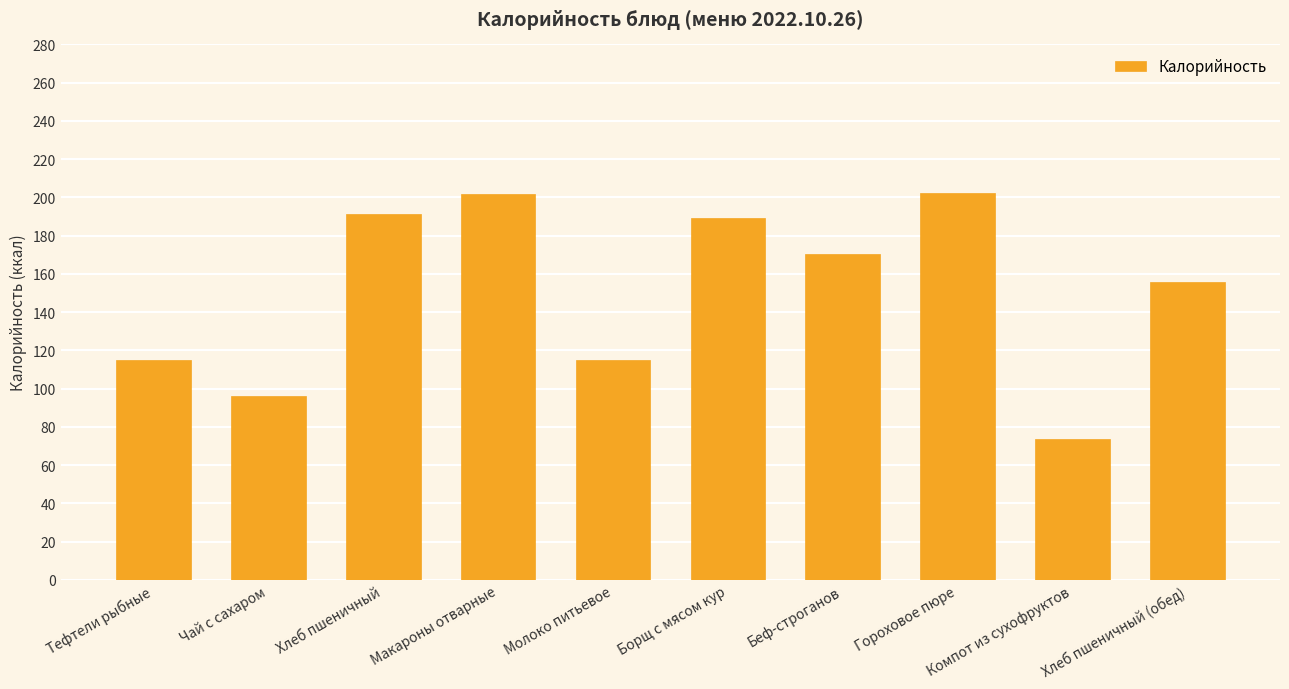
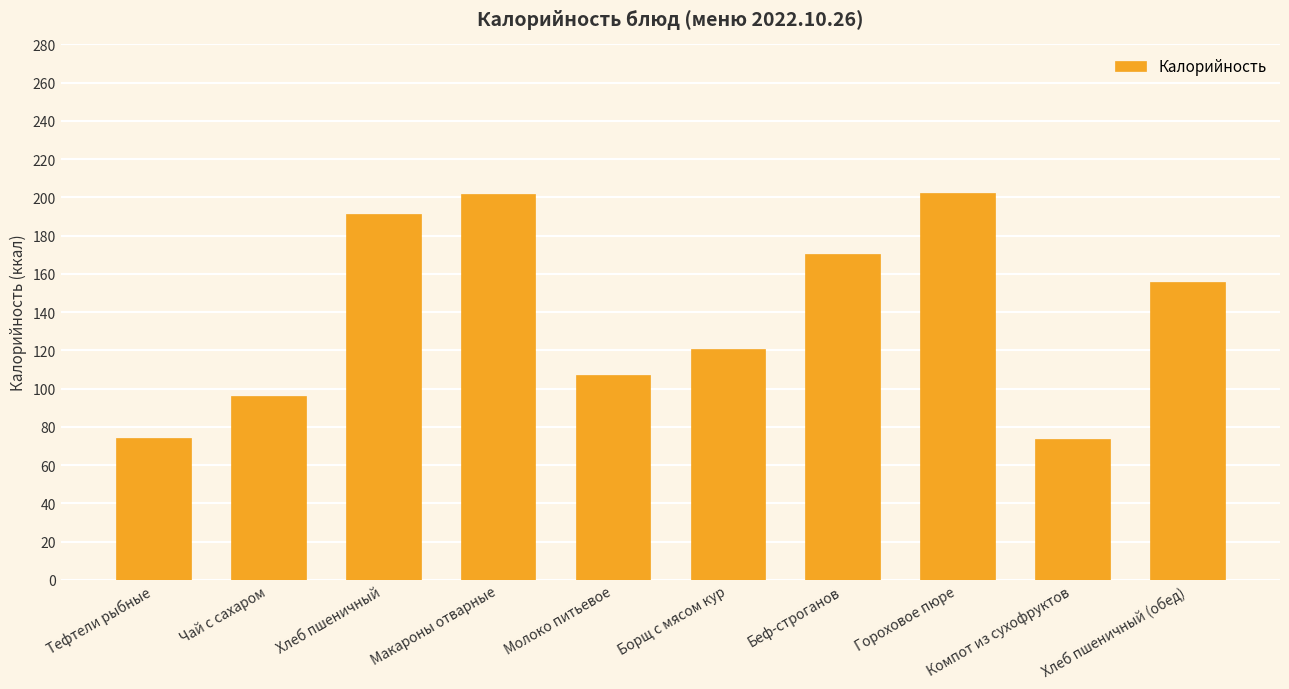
Тефтели рыбные: 115 -> 74
Молоко питьевое: 115 -> 107
Борщ с мясом кур: 189 -> 121
